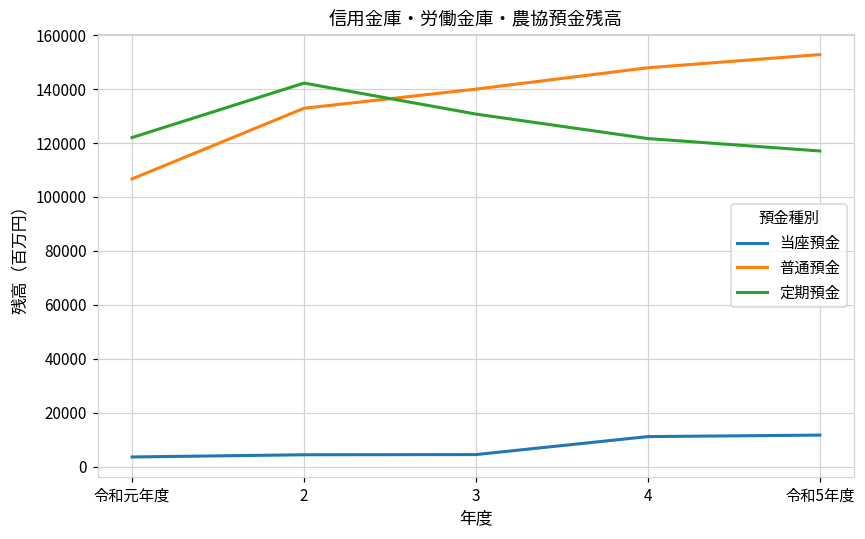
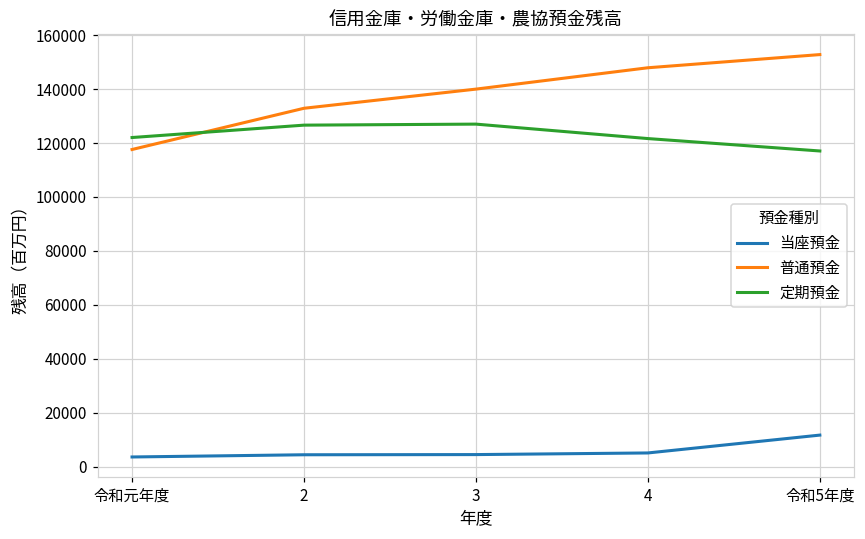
普通預金, 令和元年度: 107000 -> 118000
定期預金, 2: 142000 -> 127000
定期預金, 3: 131000 -> 127000
当座預金, 4: 11000 -> 5000
